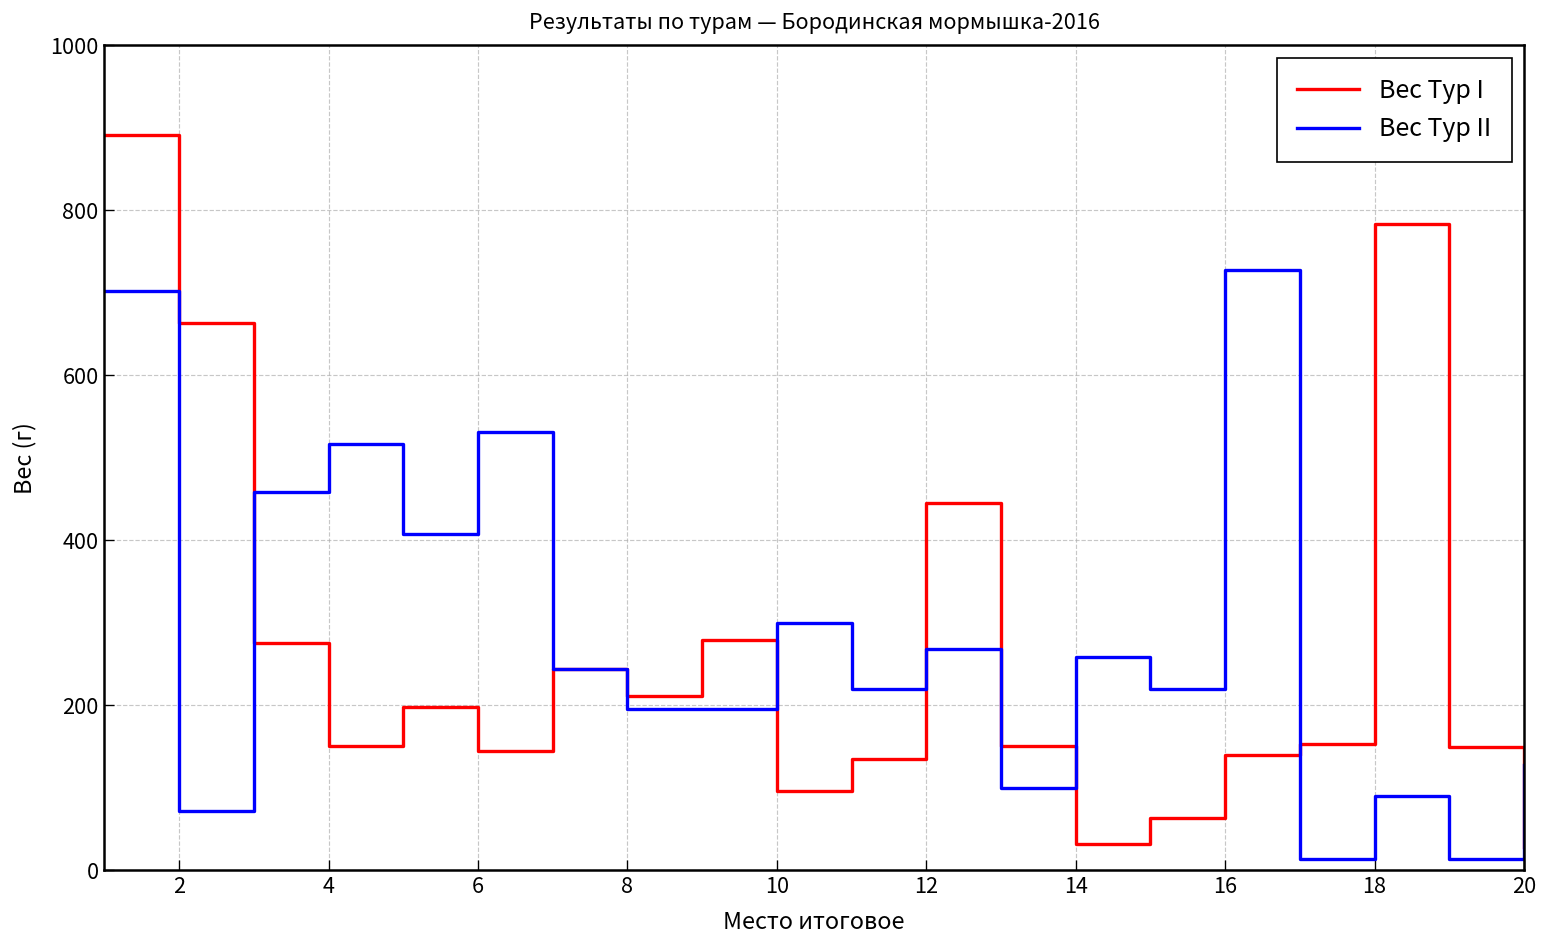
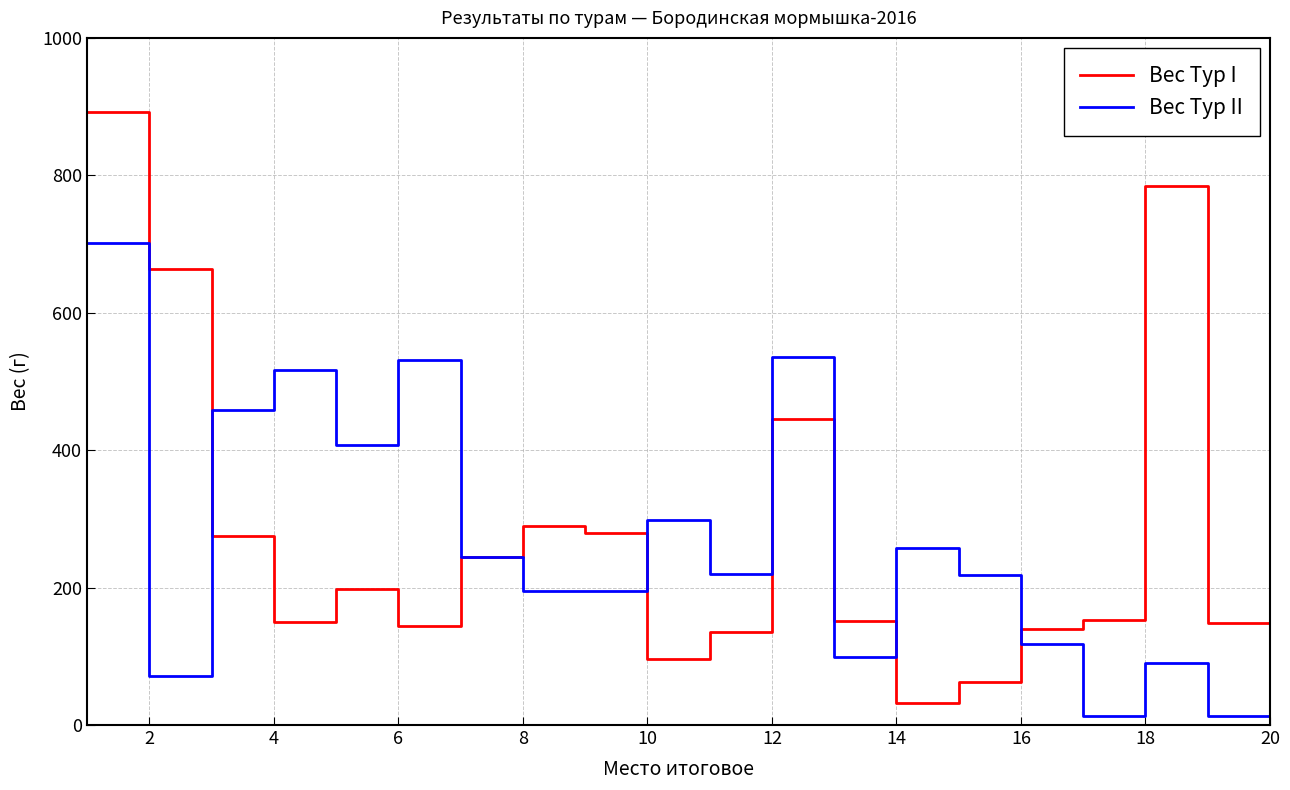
Вес Тур I, 8: 210 -> 290
Вес Тур II, 12: 270 -> 540
Вес Тур II, 16: 730 -> 120
